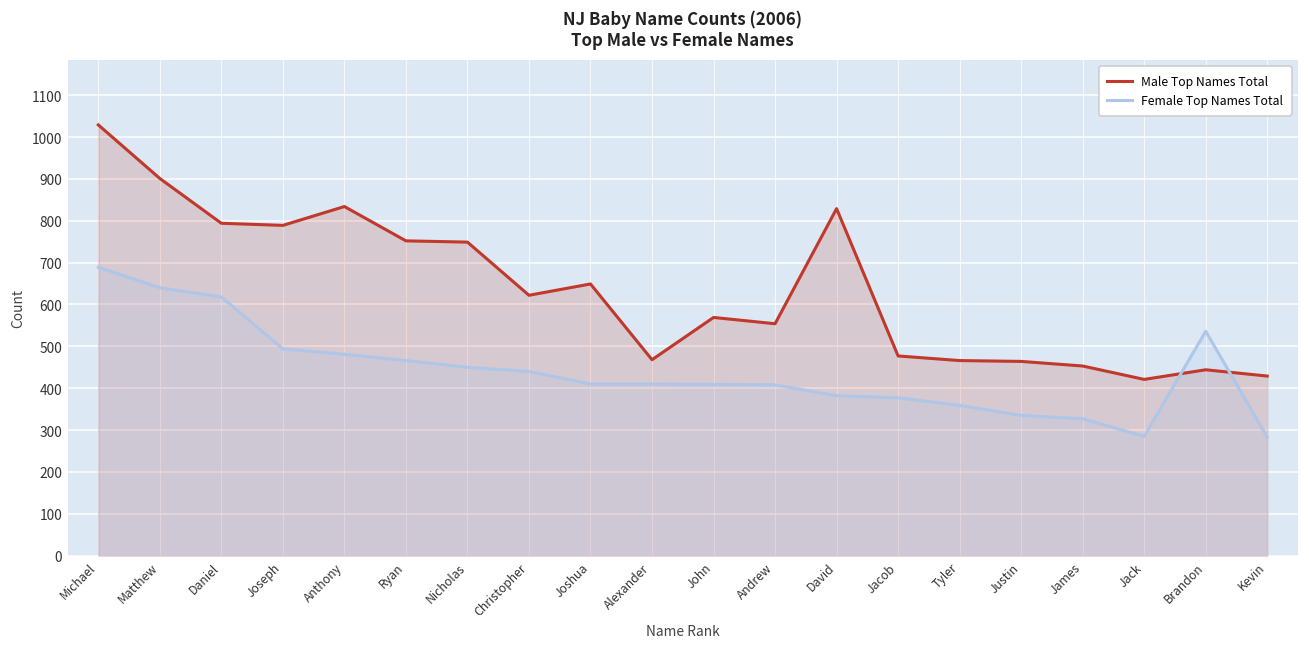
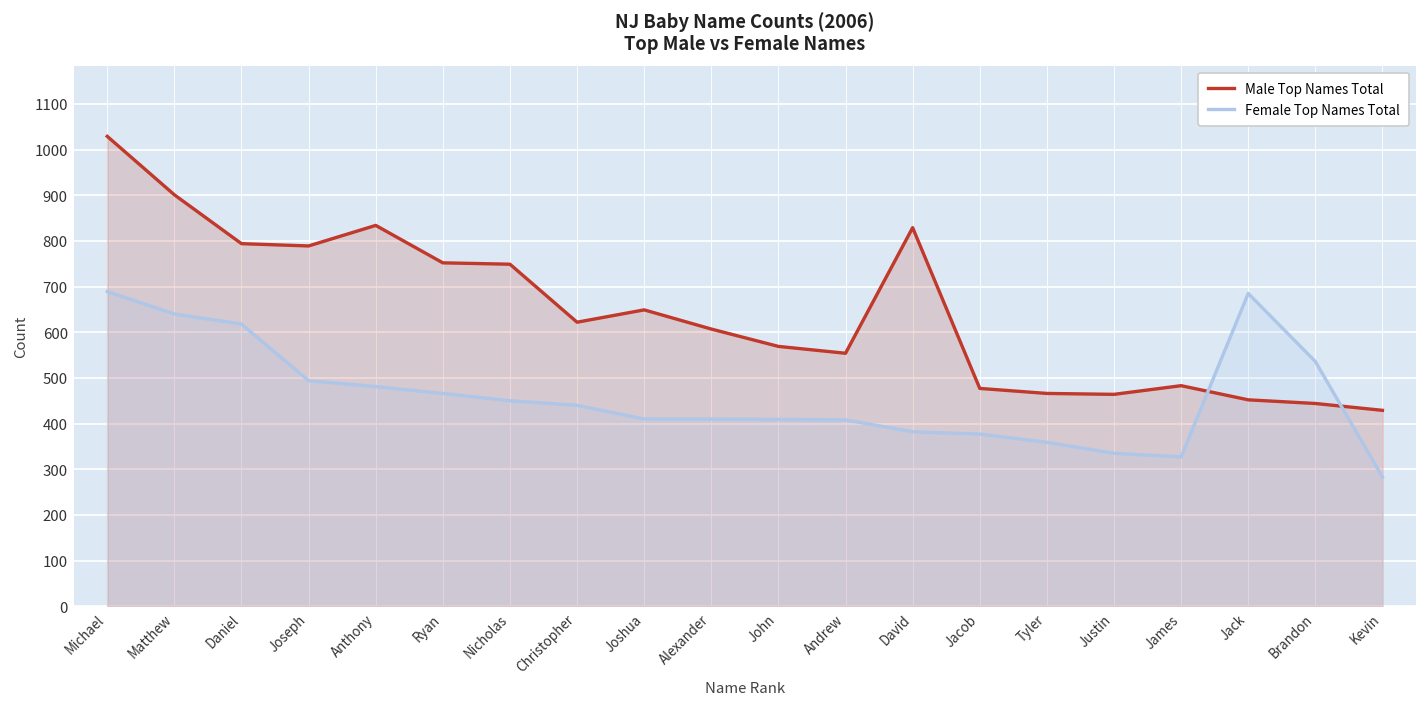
Male Top Names Total, Alexander: 470 -> 610
Male Top Names Total, James: 450 -> 480
Male Top Names Total, Jack: 420 -> 450
Female Top Names Total, Jack: 290 -> 690
